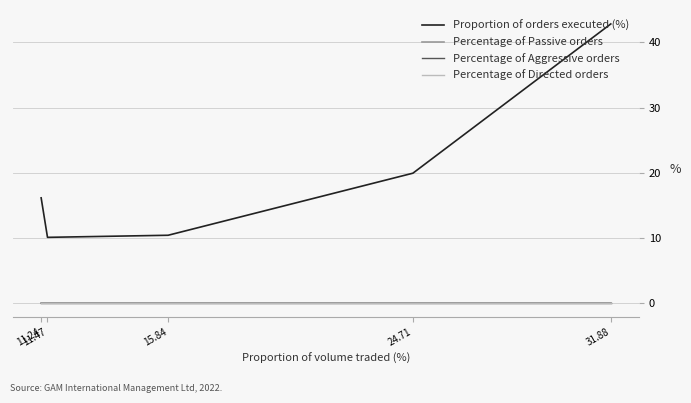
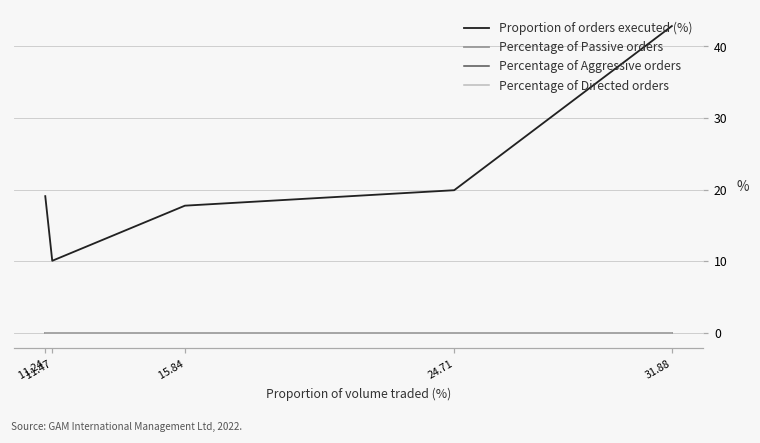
Proportion of orders executed (%), 11.24: 16 -> 19
Proportion of orders executed (%), 15.84: 10 -> 18
